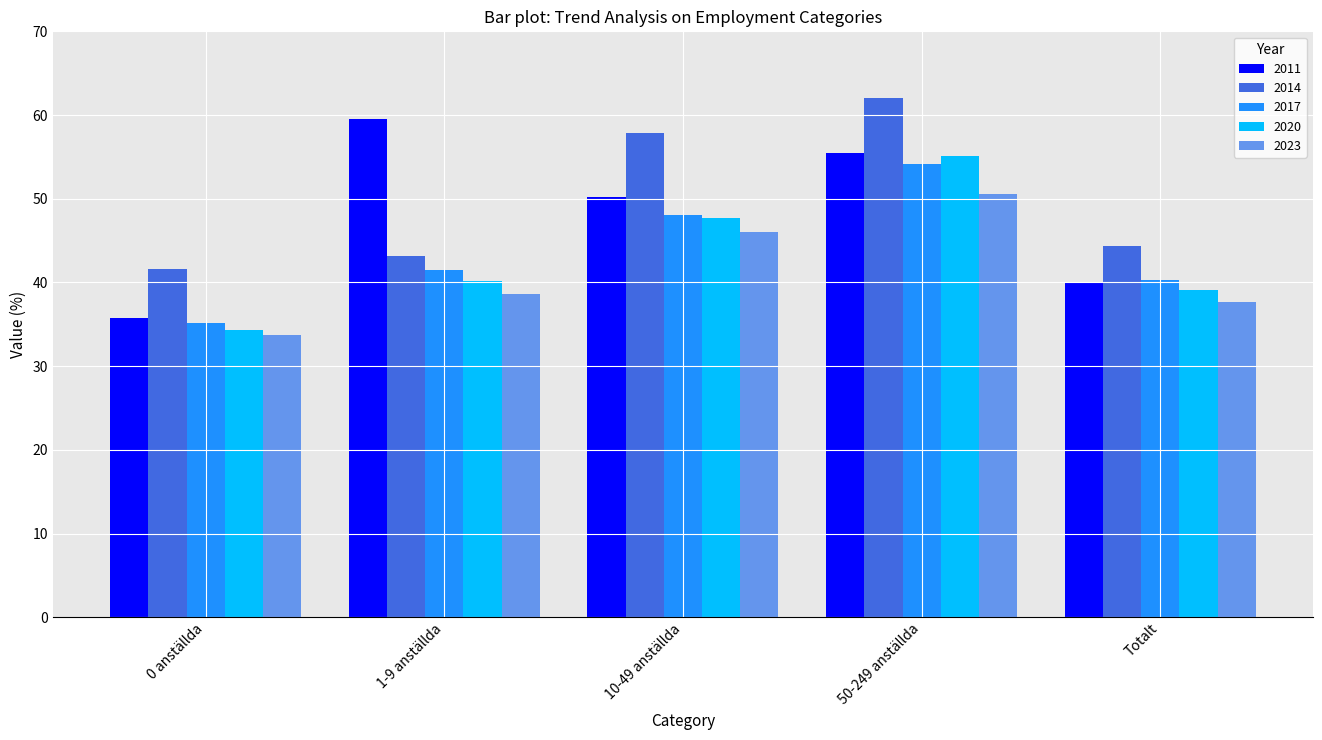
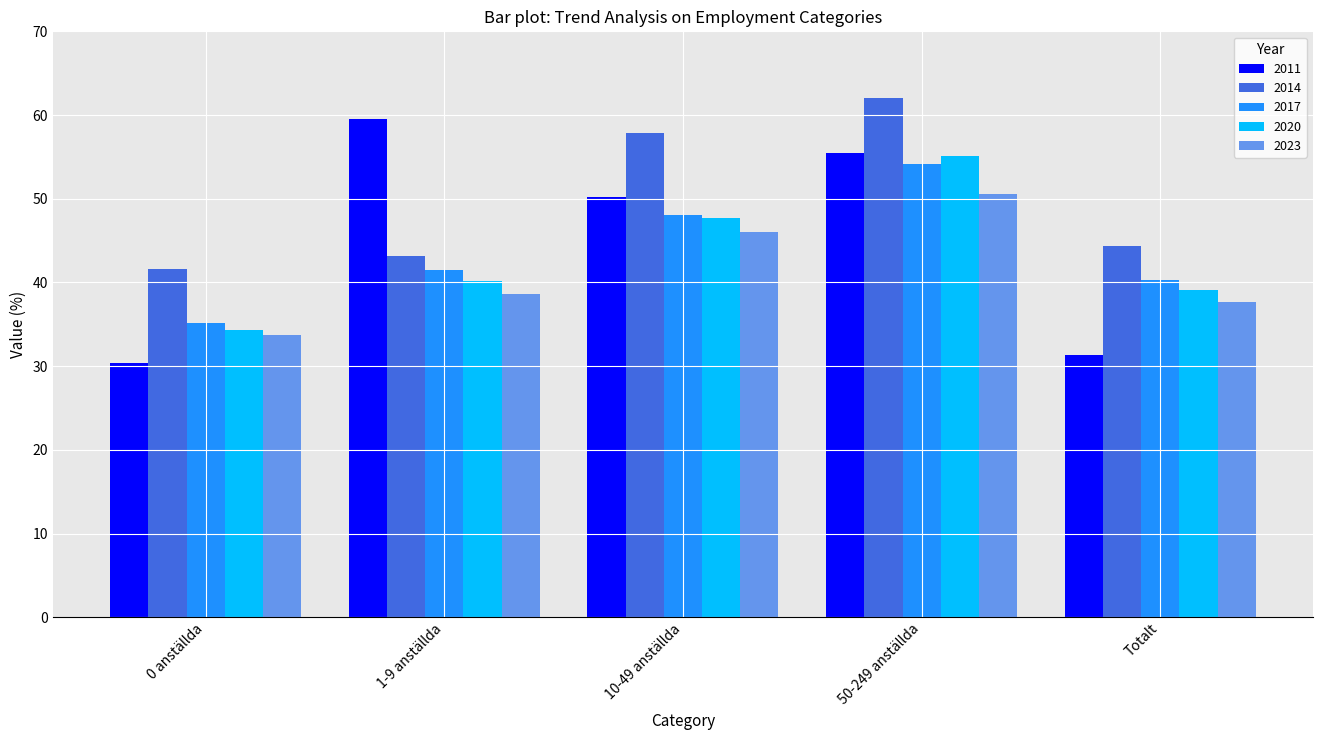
2011, 0 anställda: 36 -> 30
2011, Totalt: 40 -> 31
